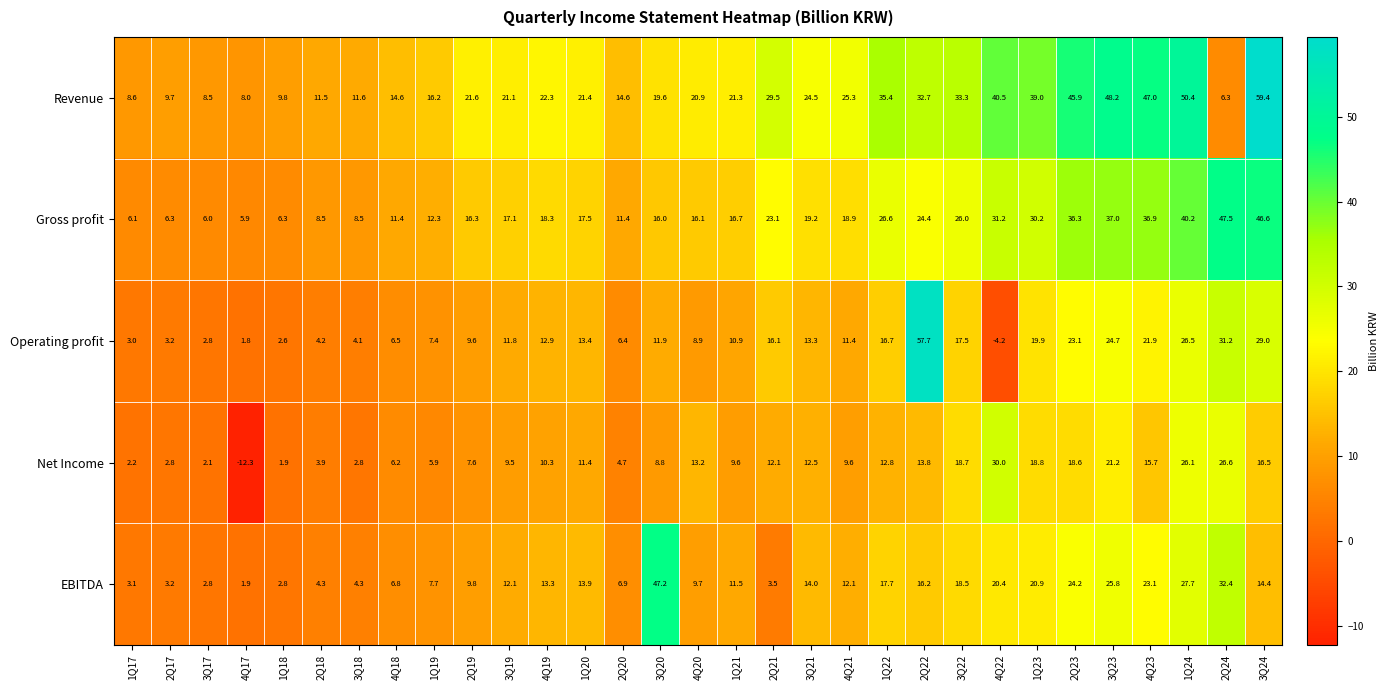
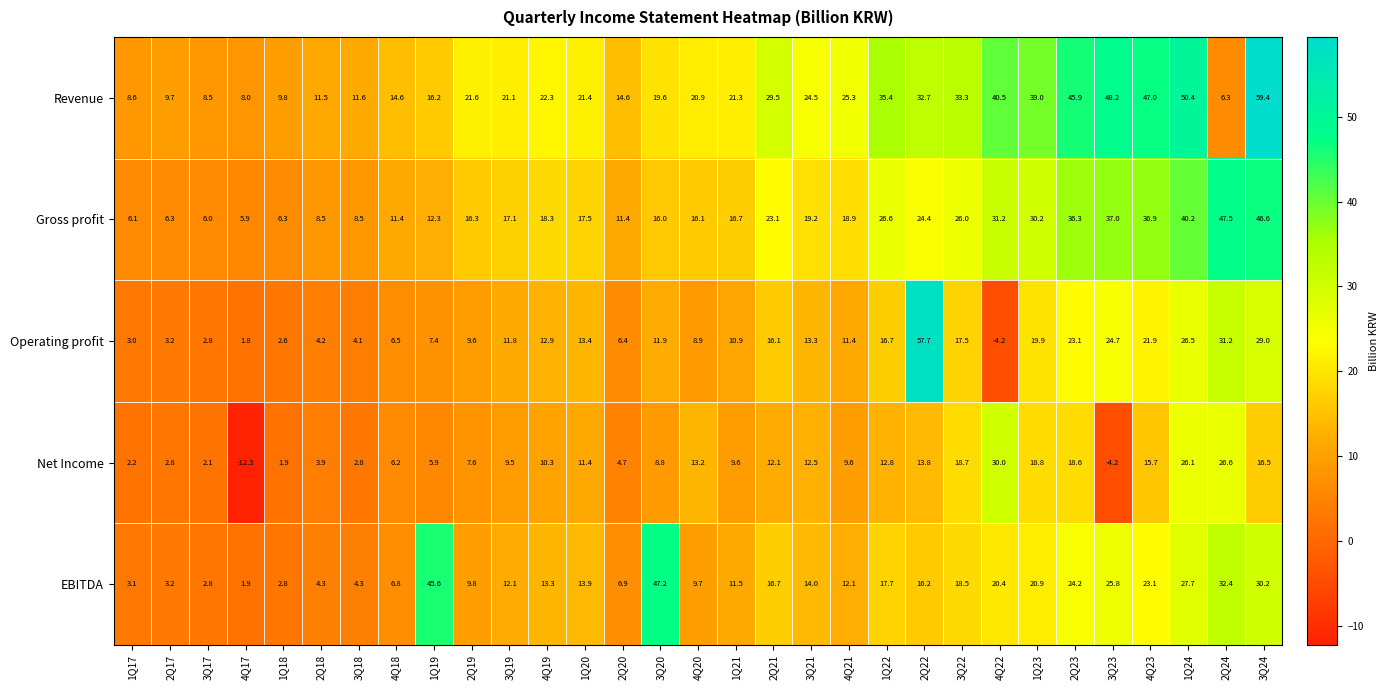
Net Income, 3Q23: 21.2 -> -4.2
EBITDA, 1Q19: 7.7 -> 45.6
EBITDA, 2Q21: 3.5 -> 16.7
EBITDA, 3Q24: 14.4 -> 30.2
